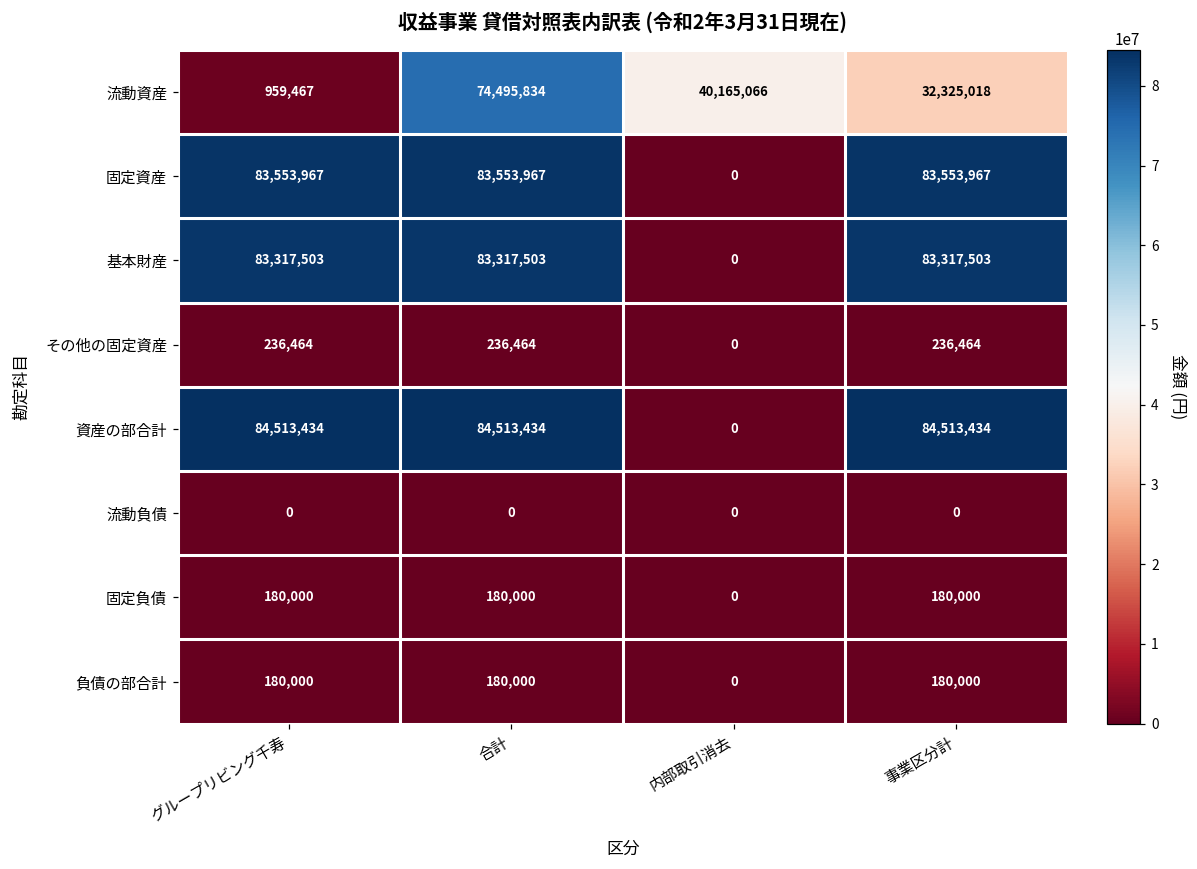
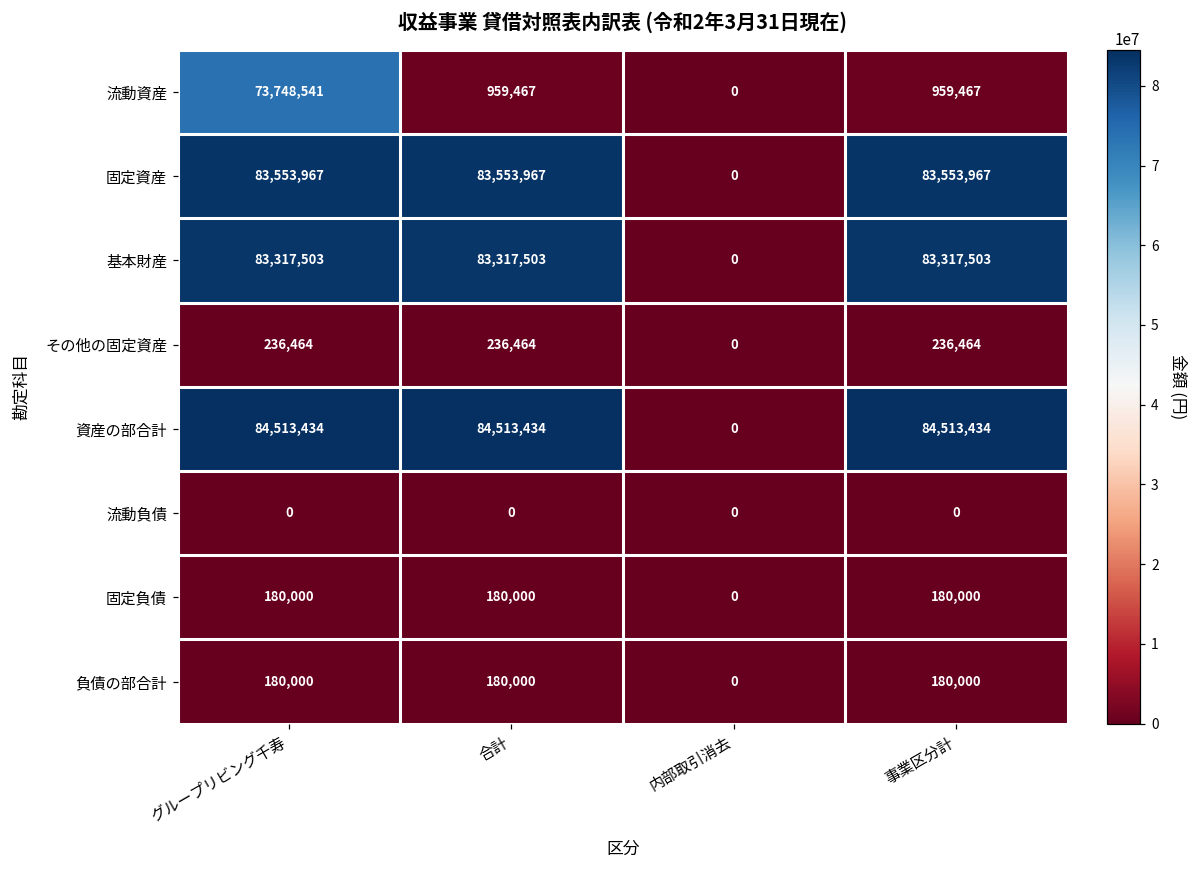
流動資産, グループリビング千寿: 959,467 -> 73,748,541
流動資産, 合計: 74,495,834 -> 959,467
流動資産, 内部取引消去: 40,165,066 -> 0
流動資産, 事業区分計: 32,325,018 -> 959,467
